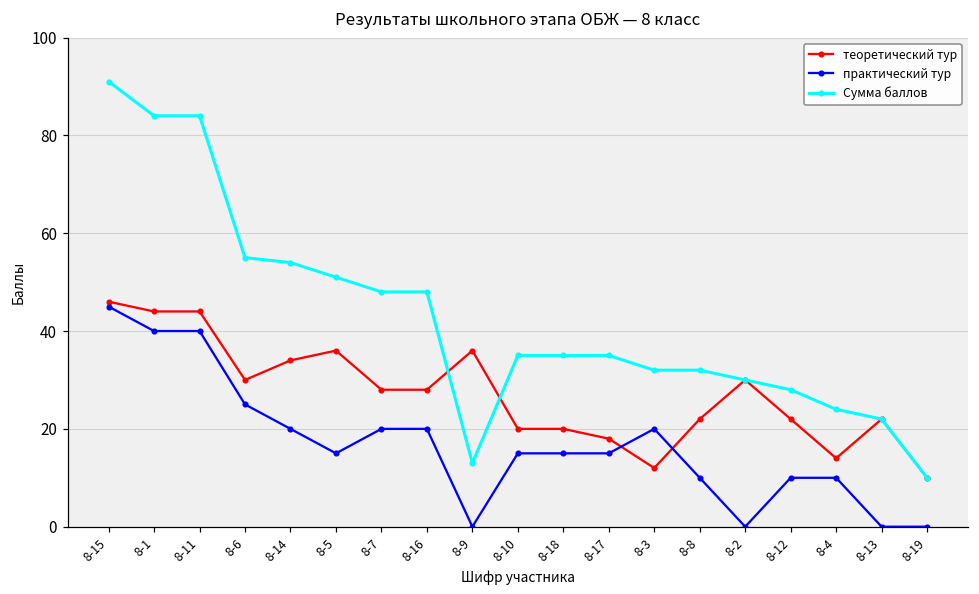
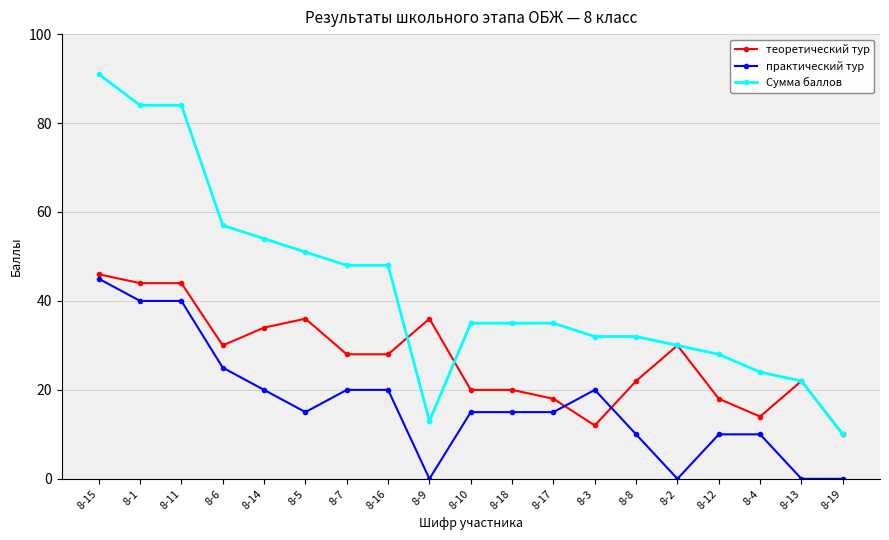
Сумма баллов, 8-6: 55 -> 57
теоретический тур, 8-12: 22 -> 18
